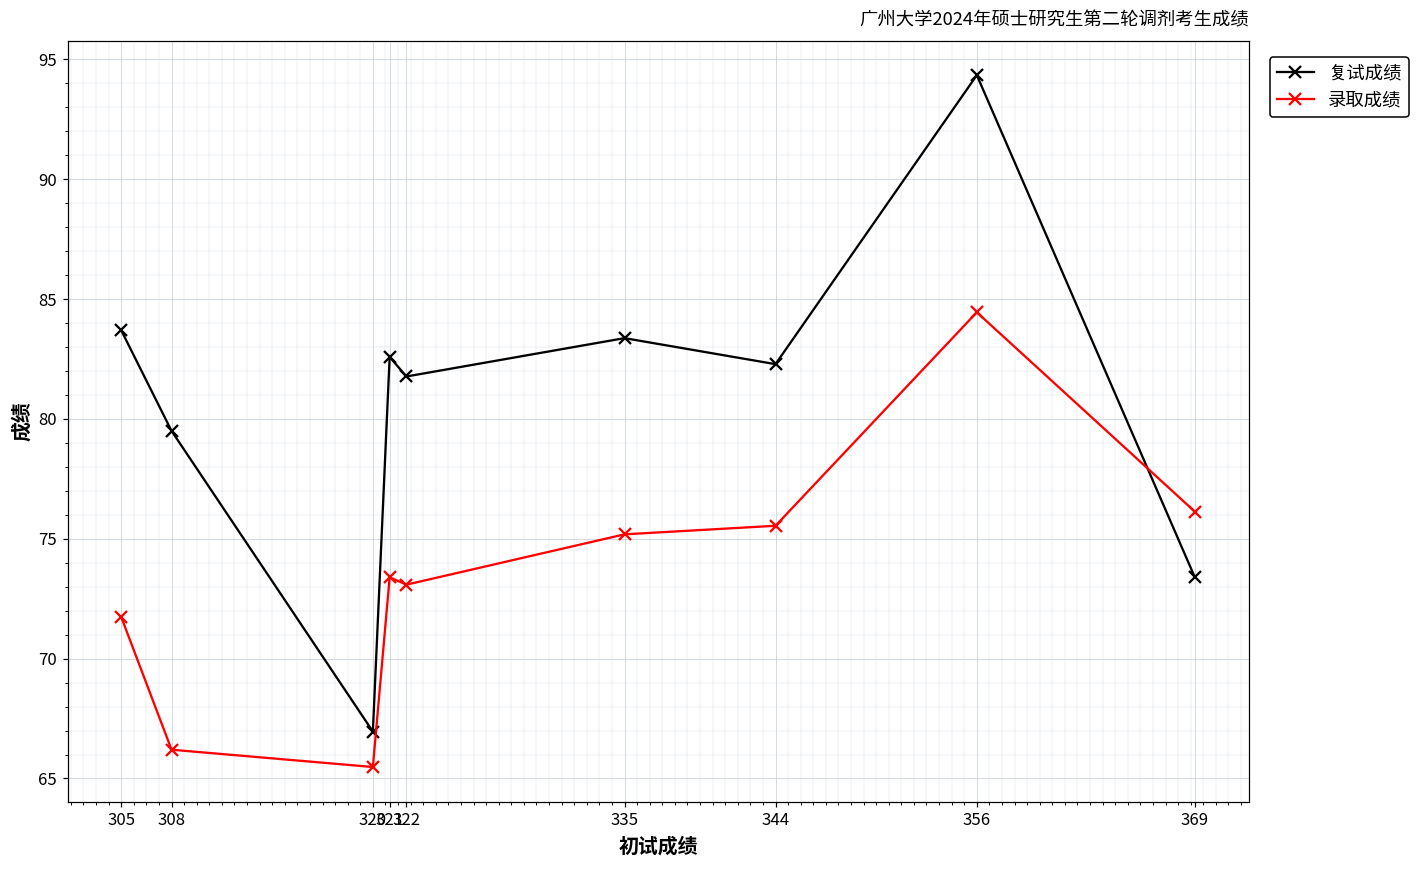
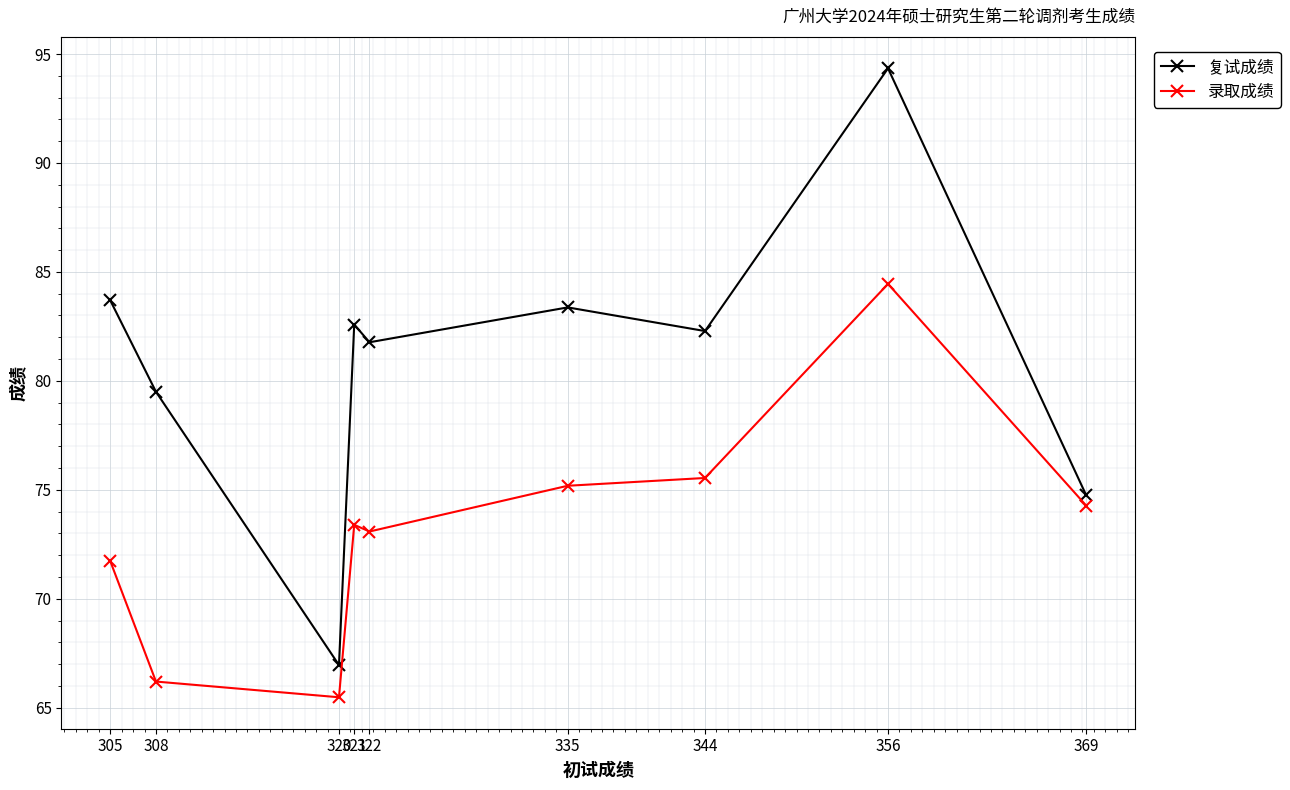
复试成绩, 369: 73.4 -> 74.7
录取成绩, 369: 76.1 -> 74.3
